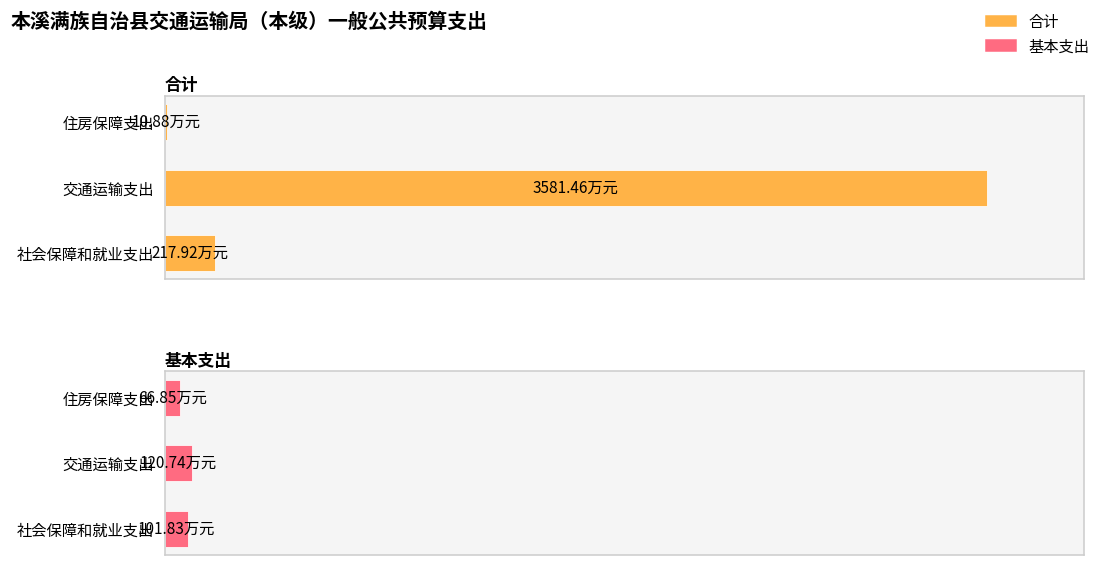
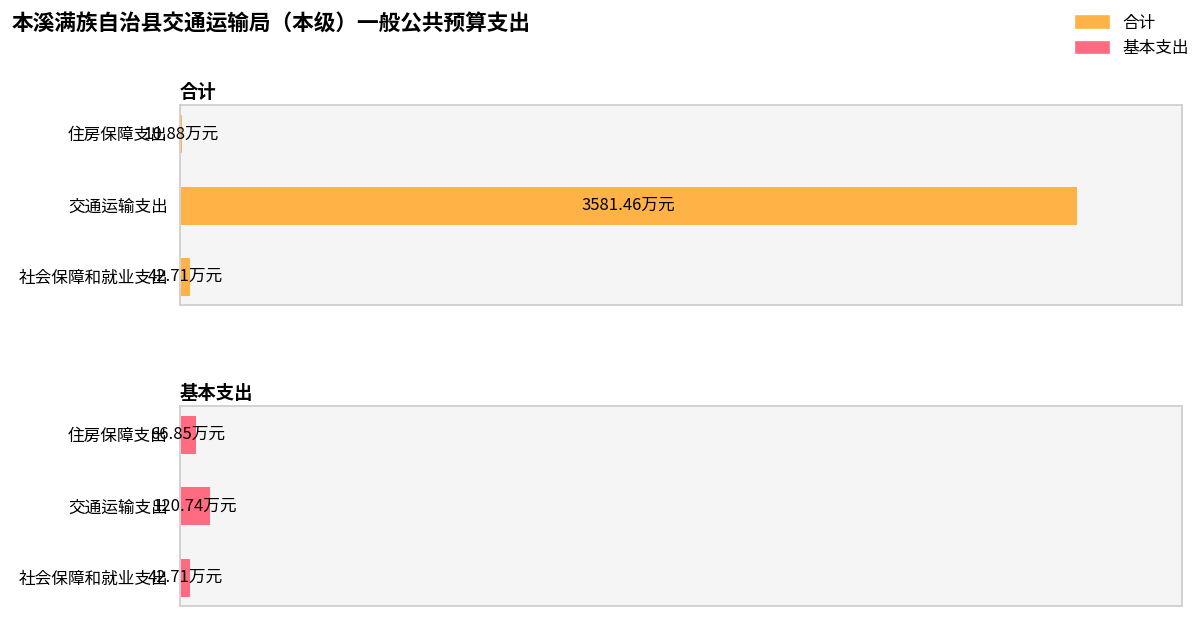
合计, 社会保障和就业支出: 217.92 -> 42.71
基本支出, 社会保障和就业支出: 101.83 -> 42.71
